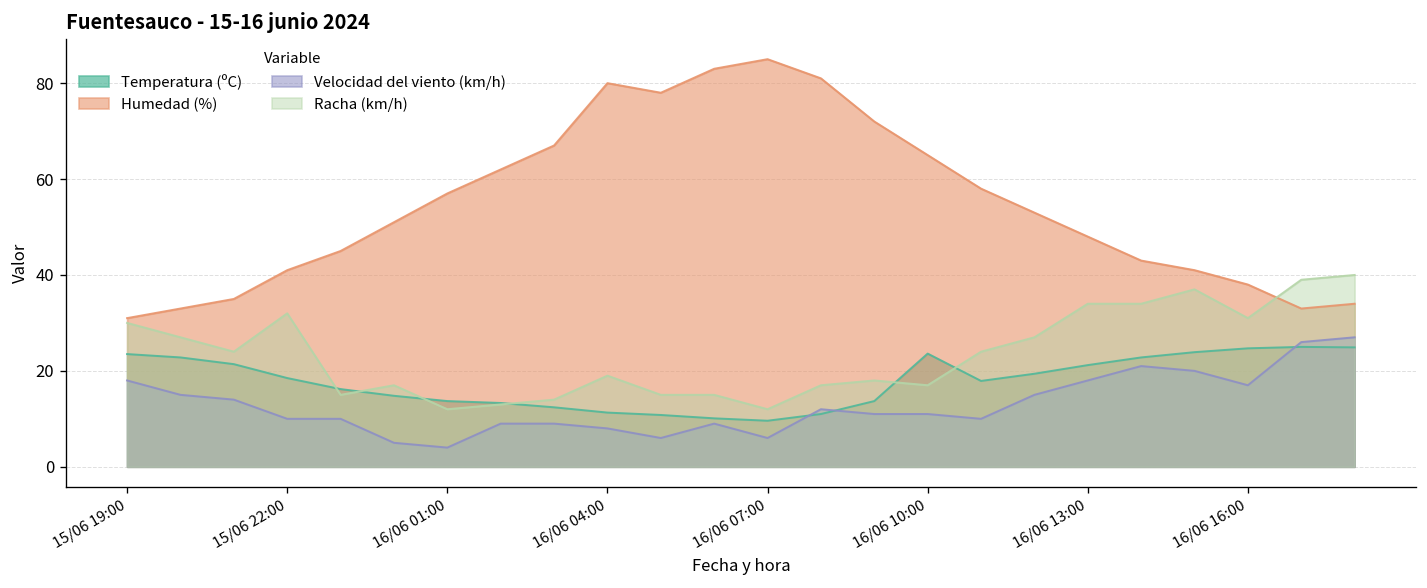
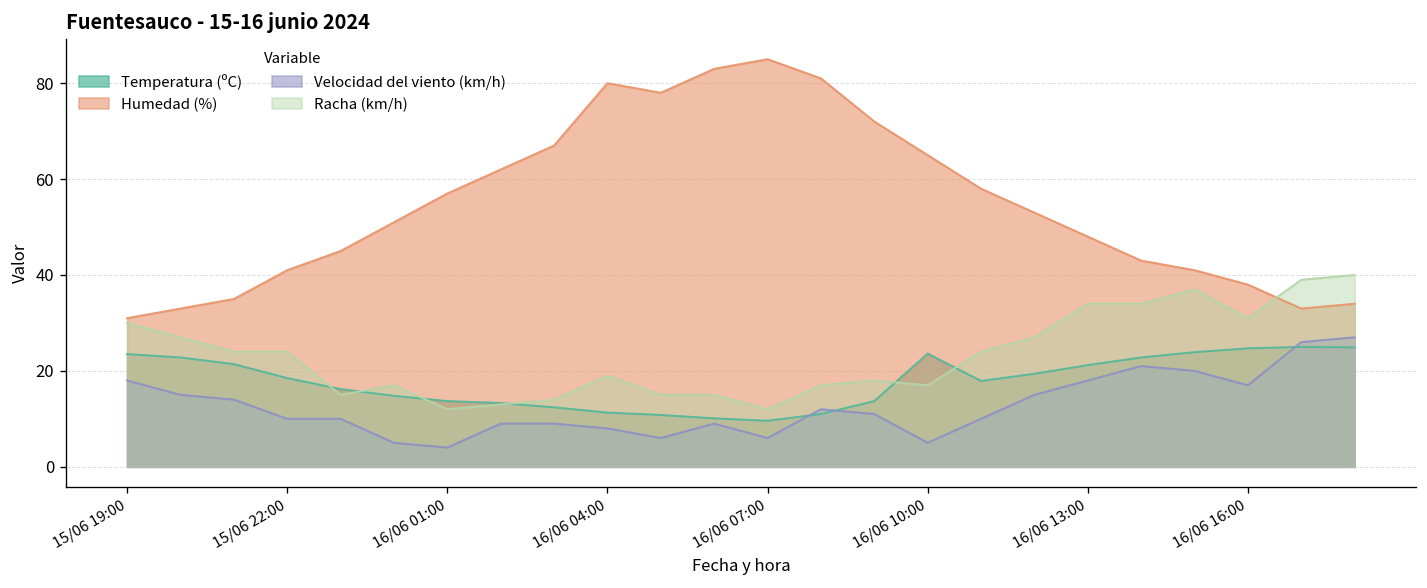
Racha (km/h), 15/06 22:00: 32 -> 24
Velocidad del viento (km/h), 16/06 10:00: 11 -> 5
